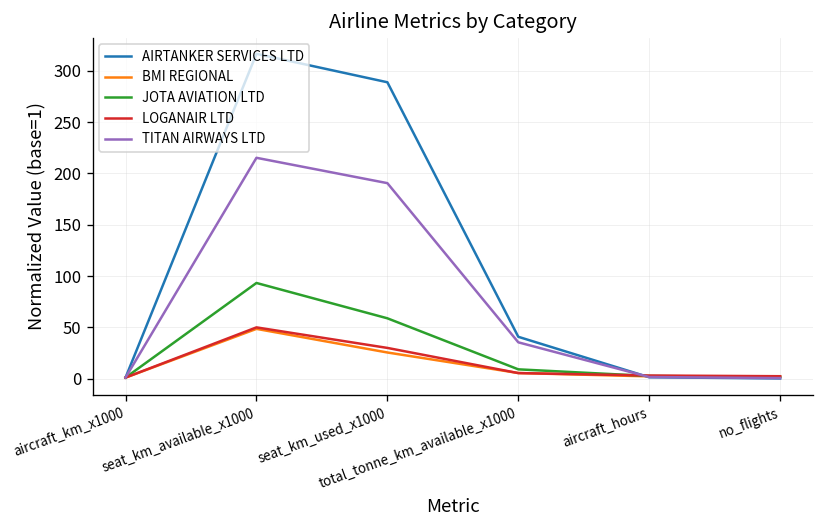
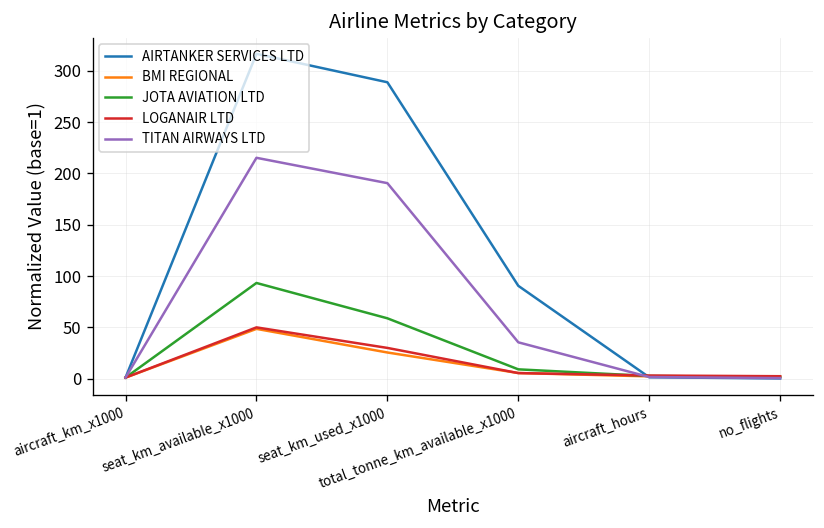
AIRTANKER SERVICES LTD, total_tonne_km_available_x1000: 40 -> 90
